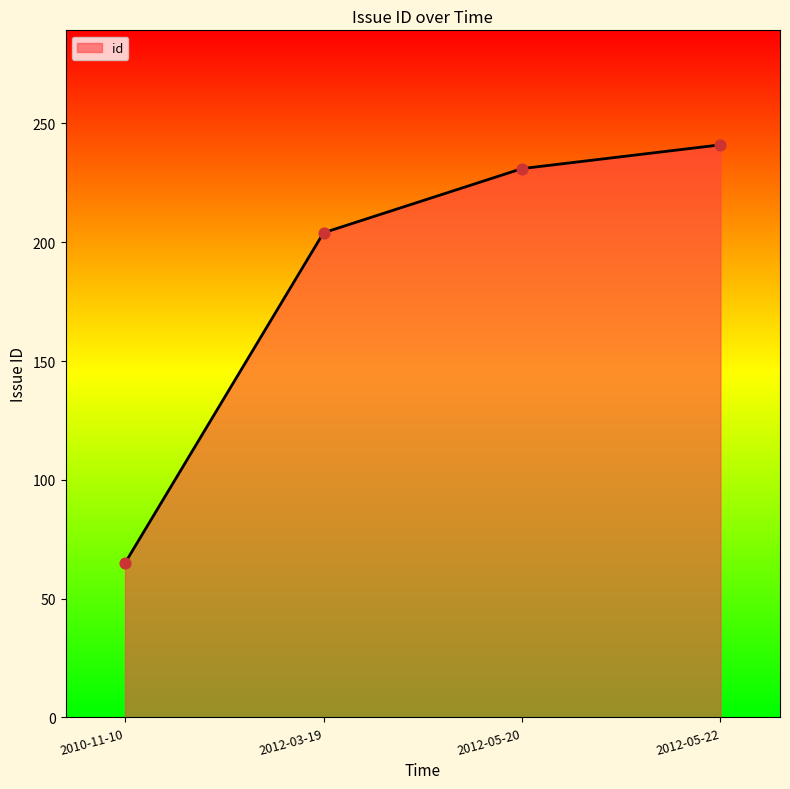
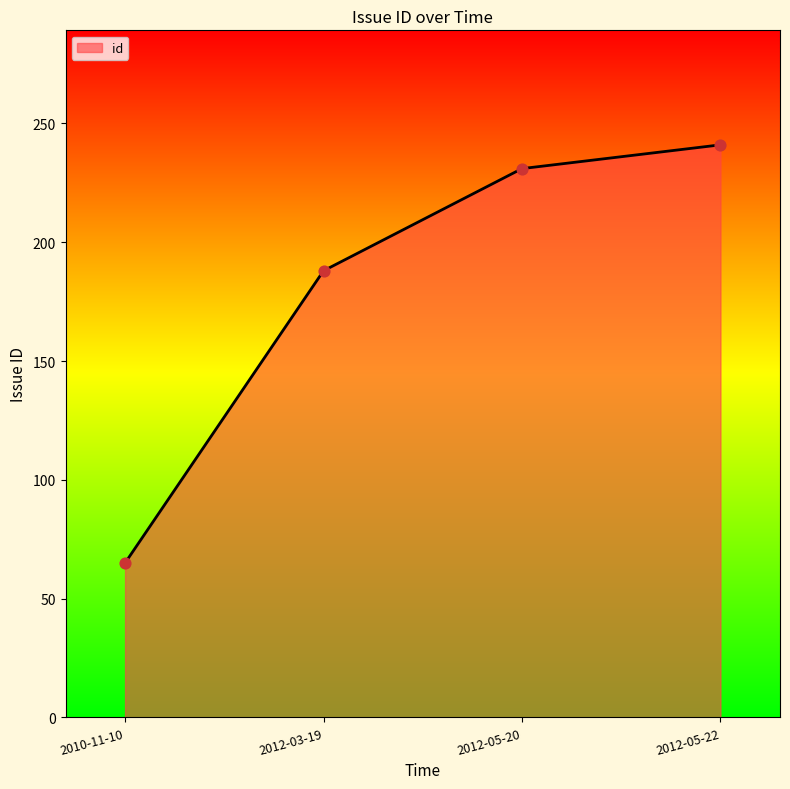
2012-03-19: 204 -> 188
